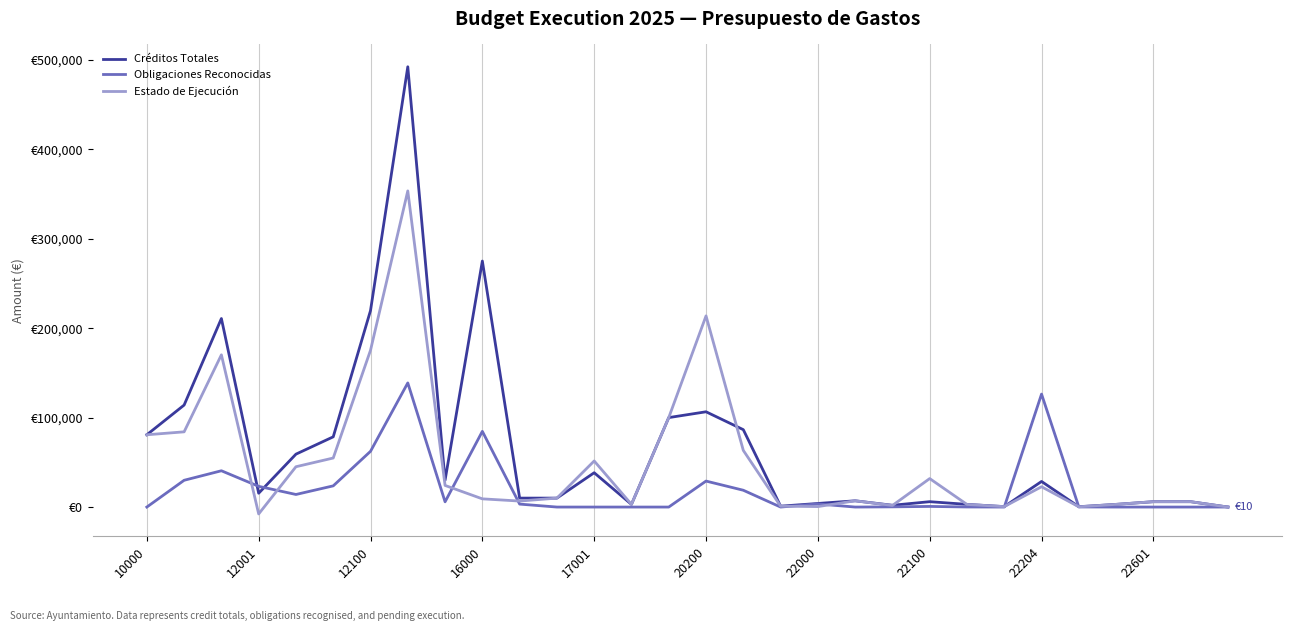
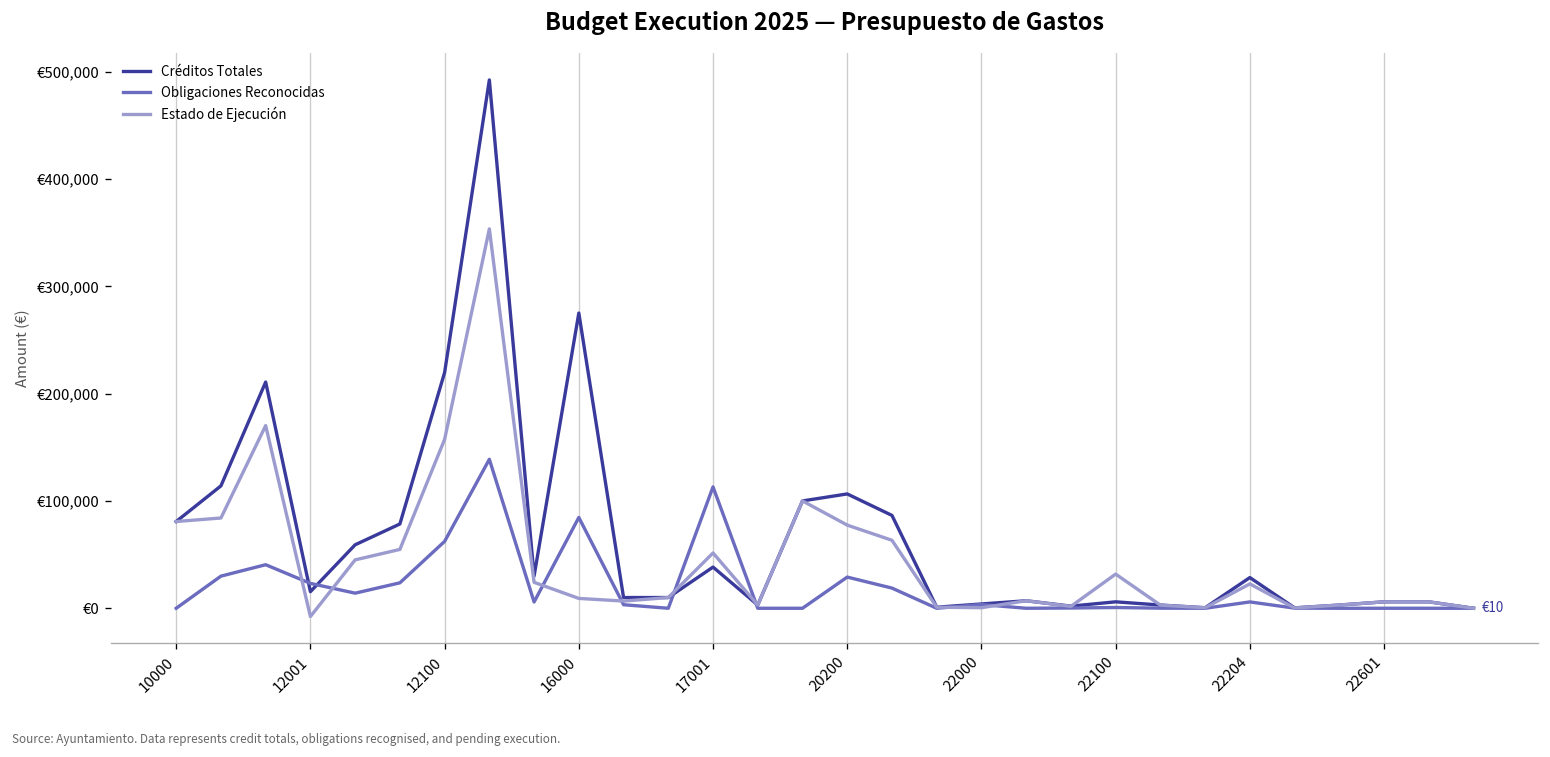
Estado de Ejecución, 12100: €180,000 -> €160,000
Obligaciones Reconocidas, 17001: €0 -> €110,000
Estado de Ejecución, 20200: €210,000 -> €80,000
Obligaciones Reconocidas, 22204: €130,000 -> €10,000
